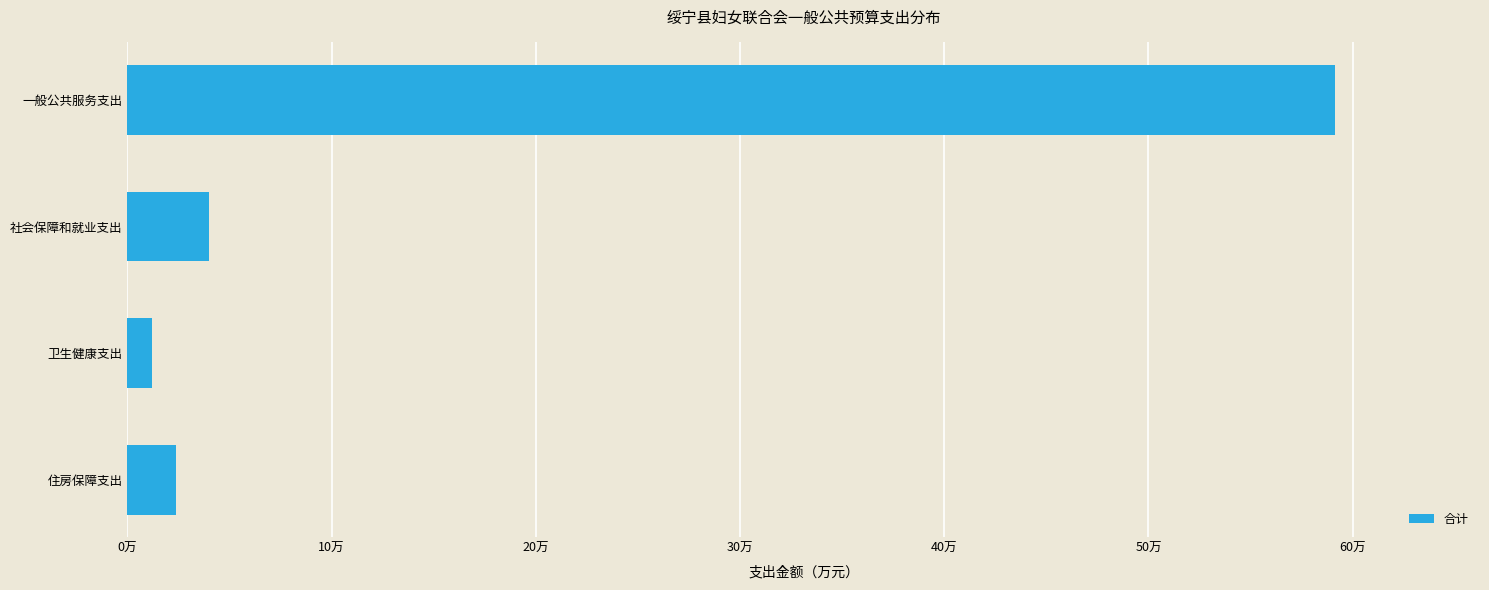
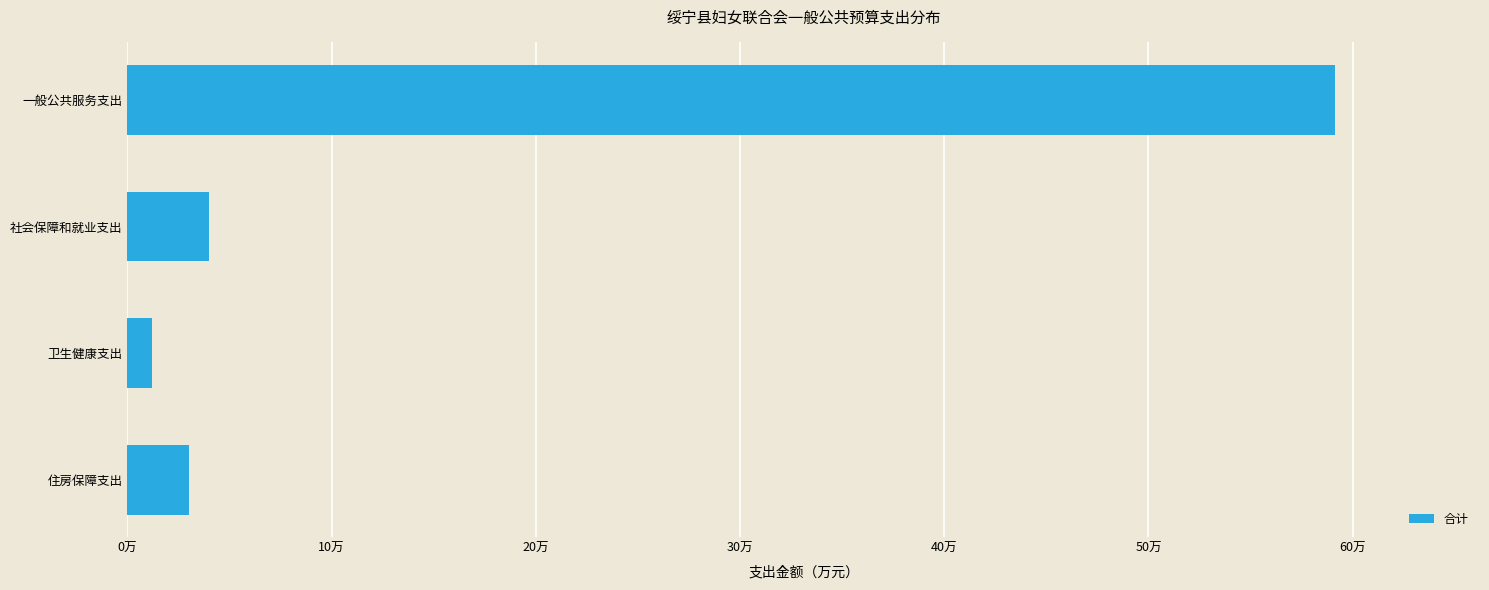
住房保障支出: 2.4万 -> 3.0万
